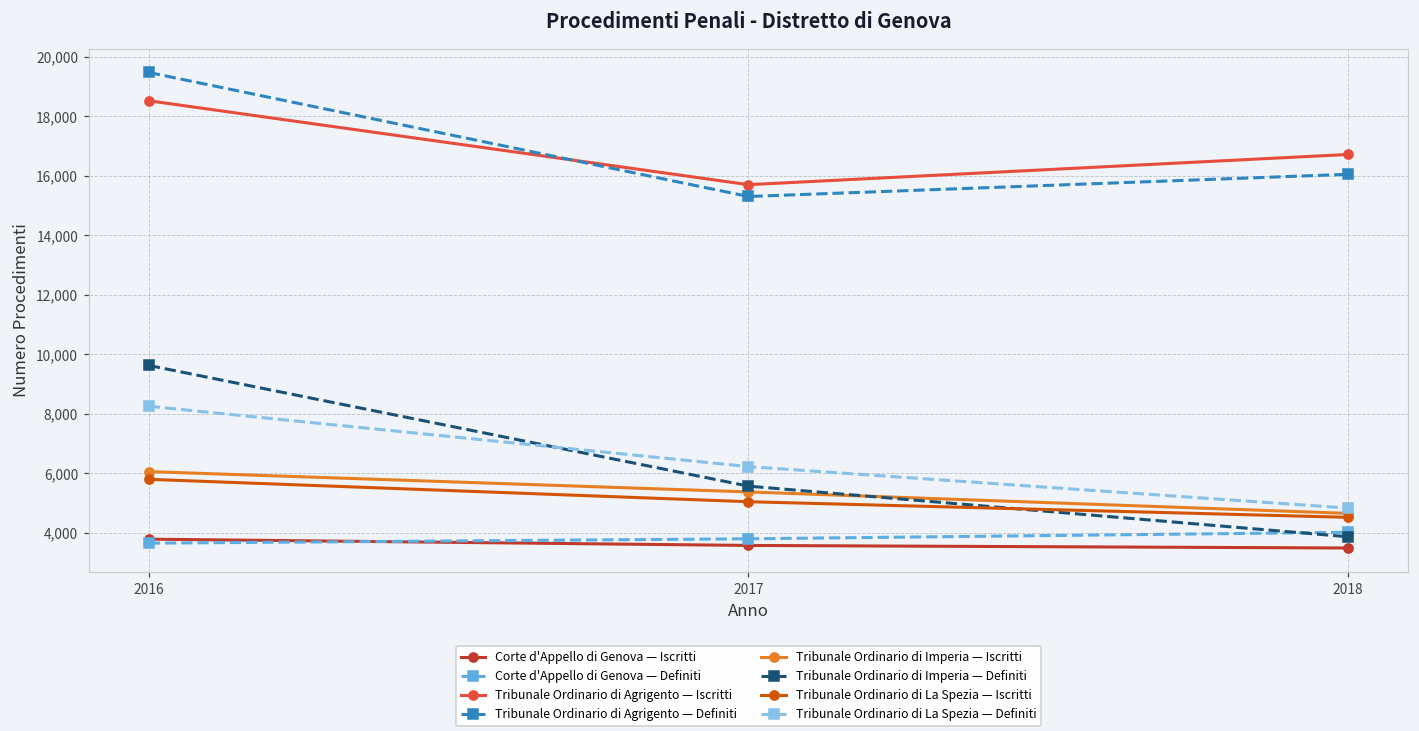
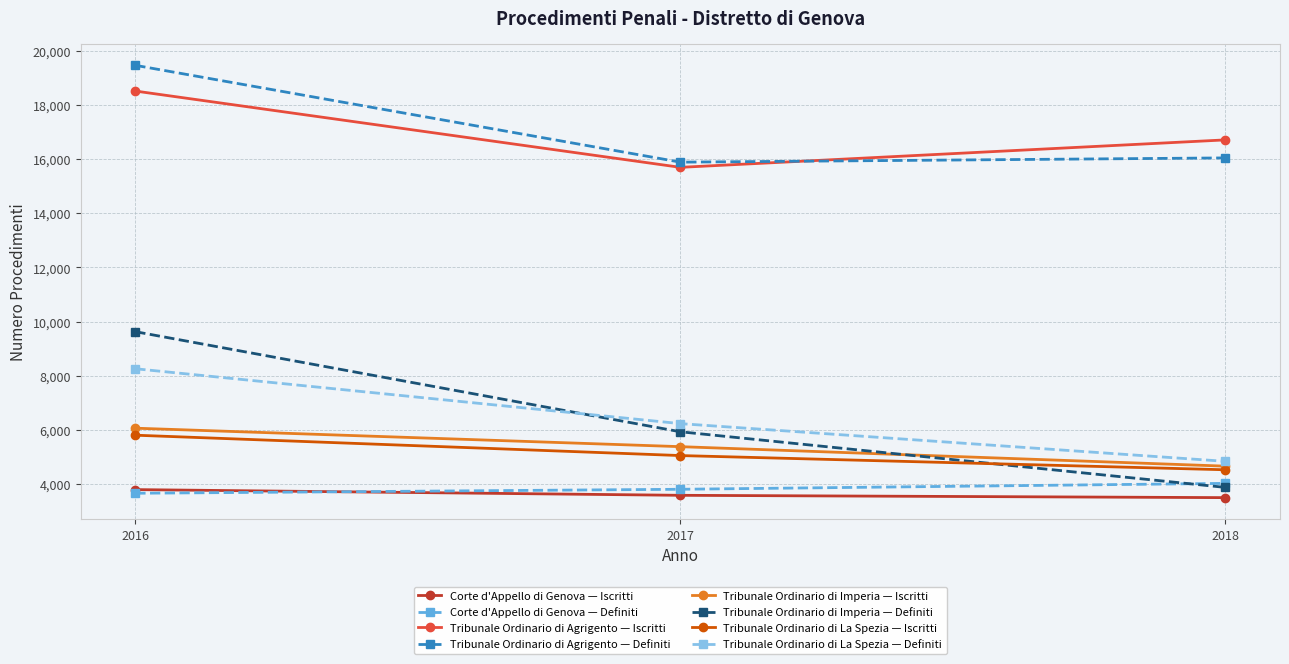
Tribunale Ordinario di Agrigento — Definiti, 2017: 15,300 -> 15,900
Tribunale Ordinario di Imperia — Definiti, 2017: 5,600 -> 5,900
